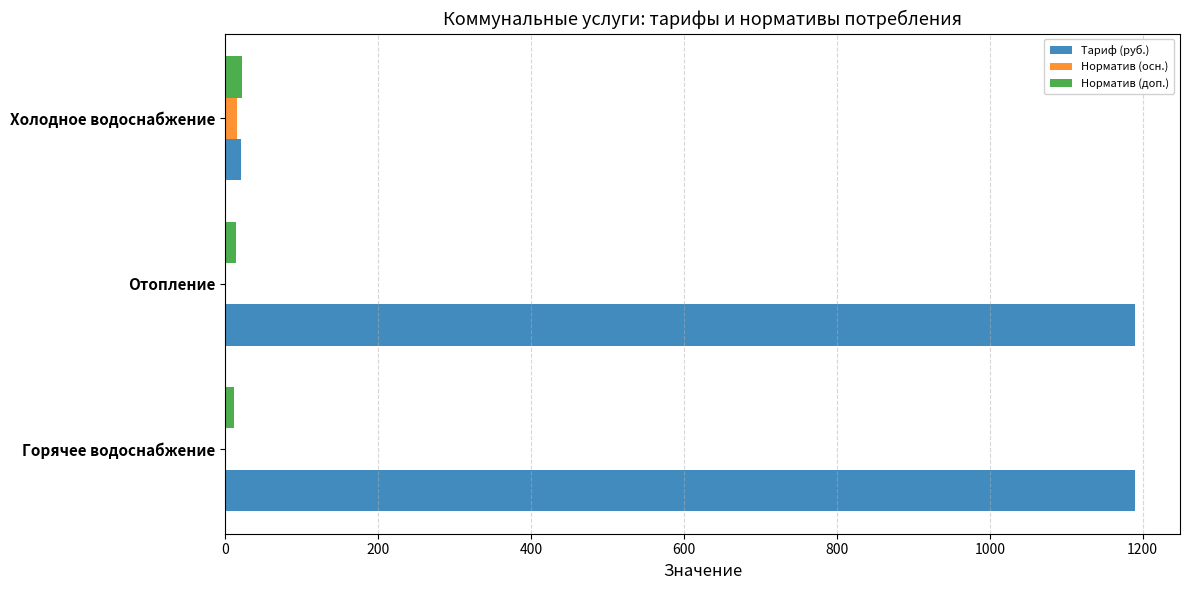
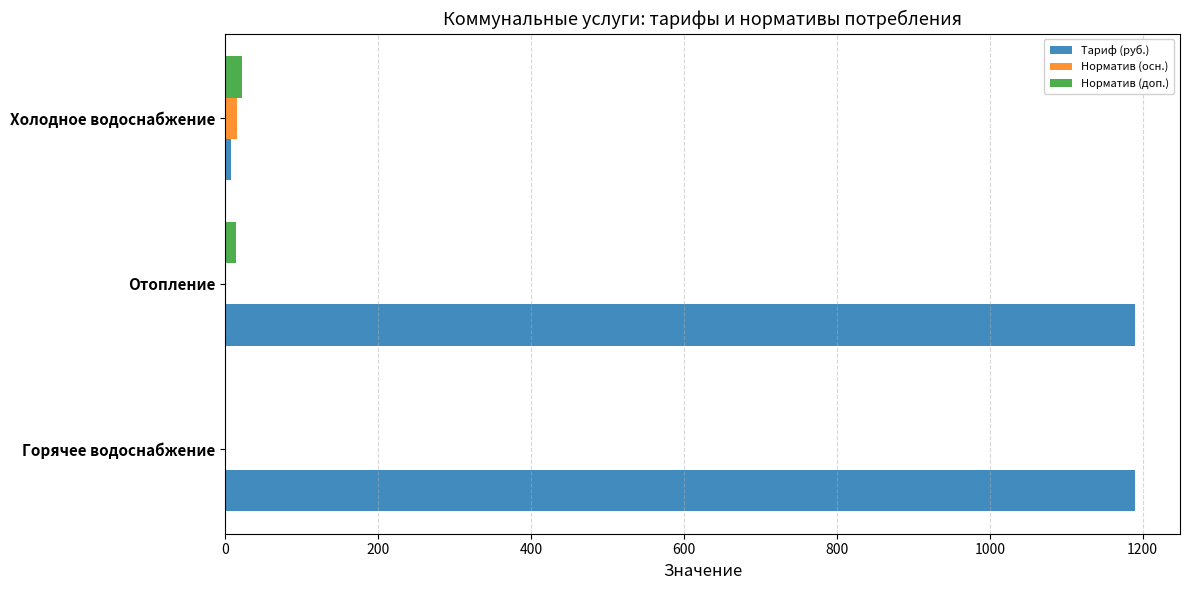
Тариф (руб.), Холодное водоснабжение: 20 -> 10
Норматив (доп.), Горячее водоснабжение: 10 -> 0
